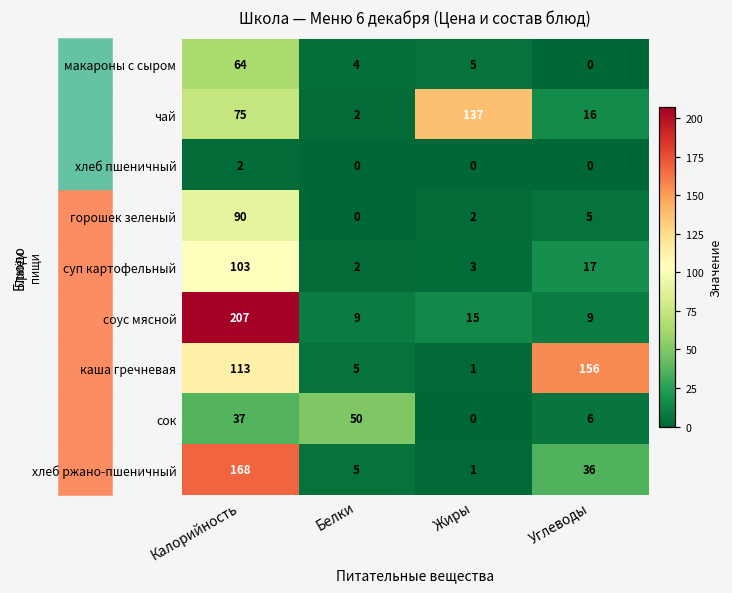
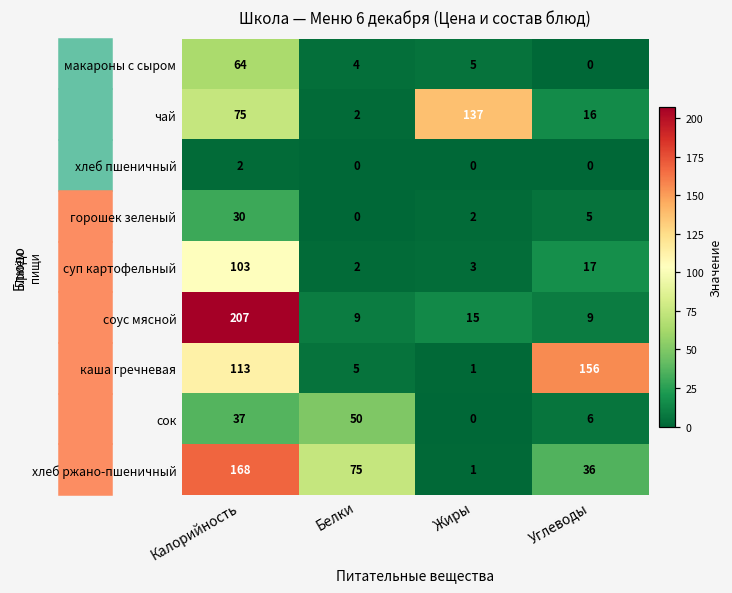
горошек зеленый, Калорийность: 90 -> 30
хлеб ржано-пшеничный, Белки: 5 -> 75
